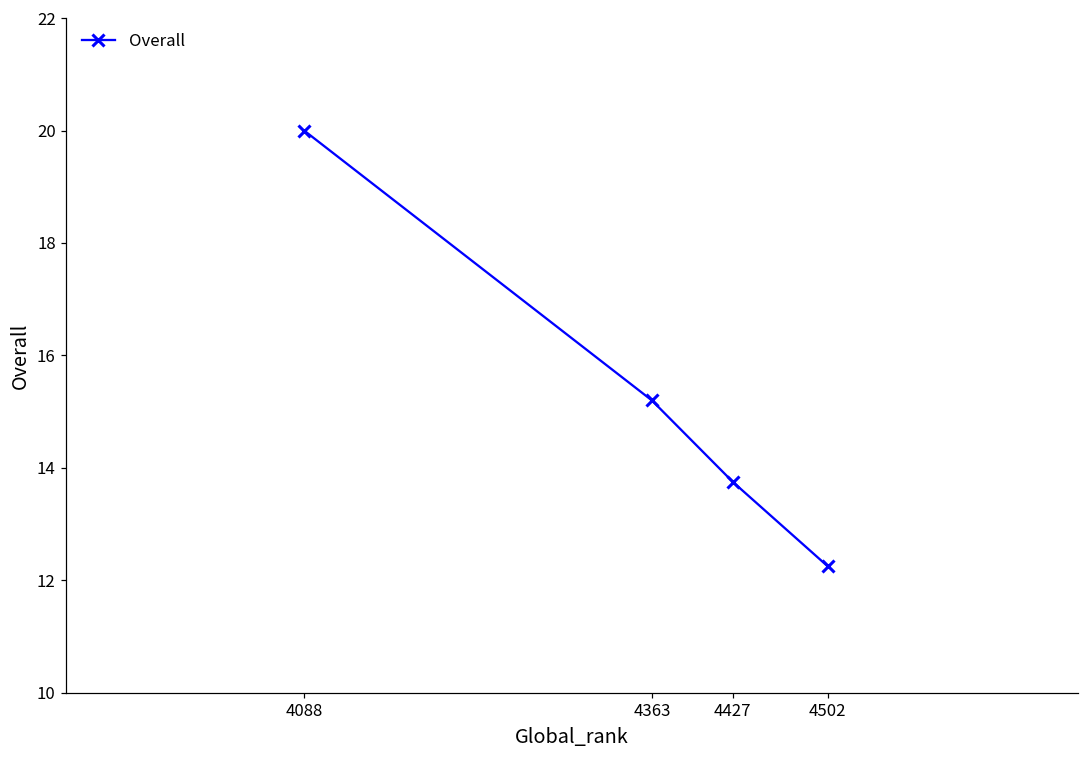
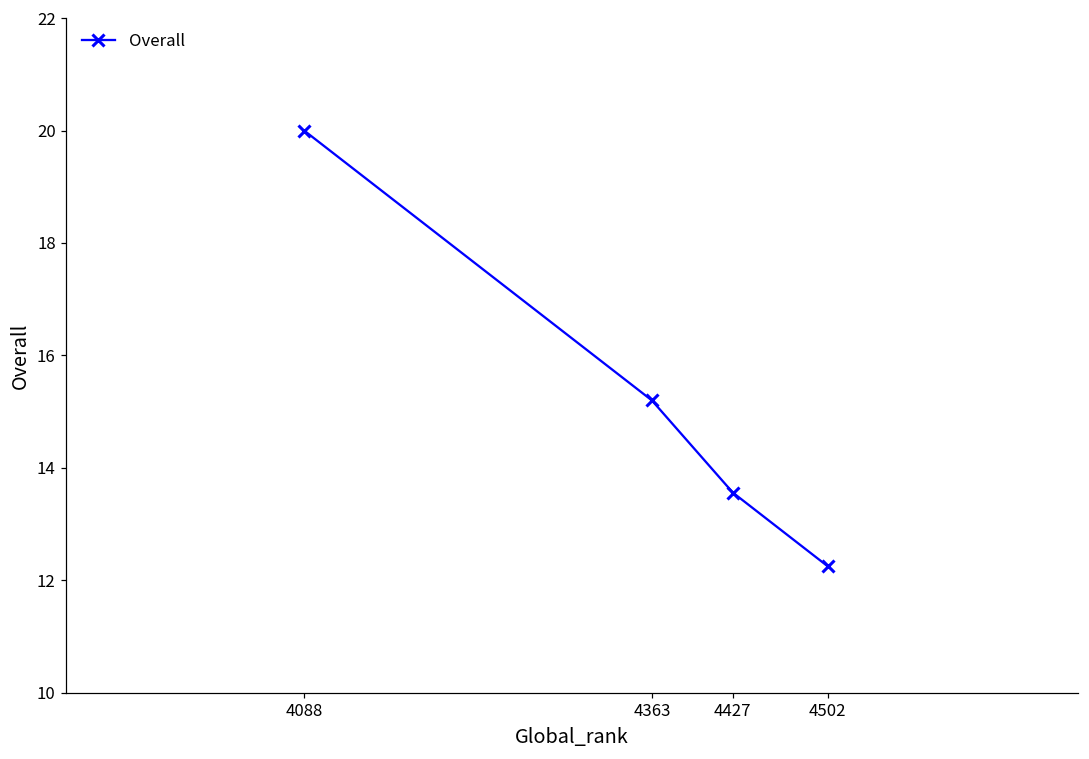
4427: 13.8 -> 13.6
